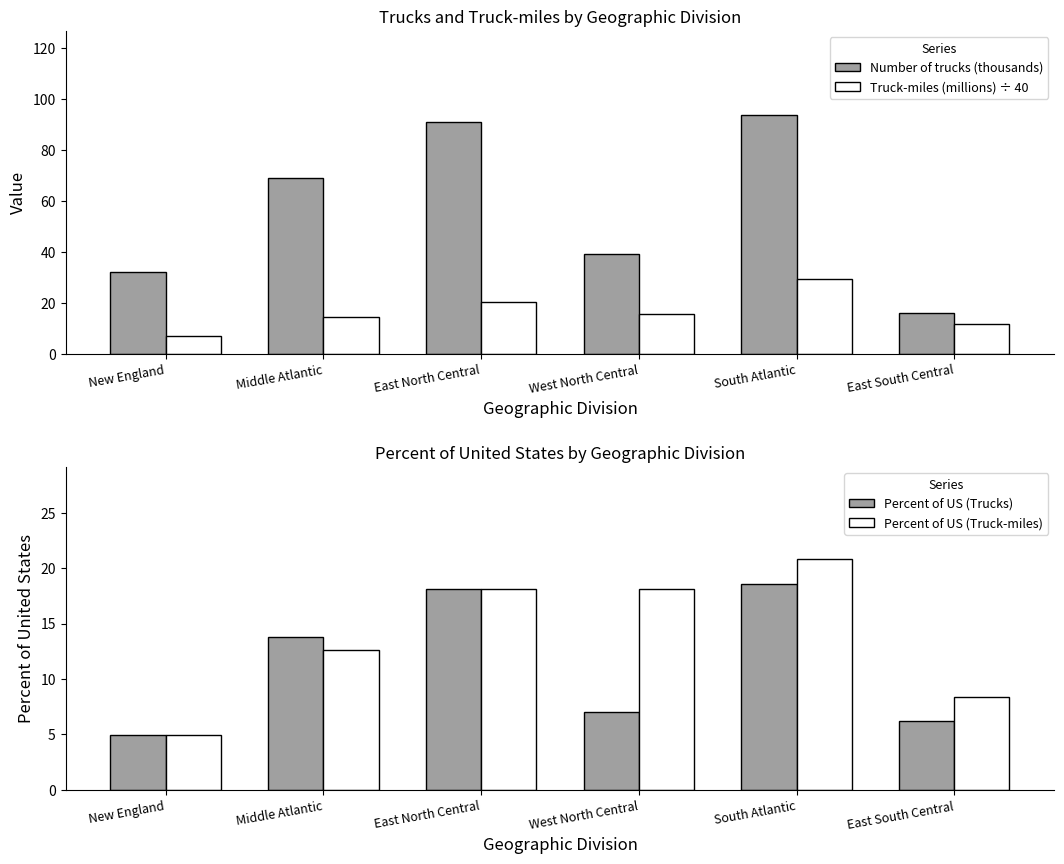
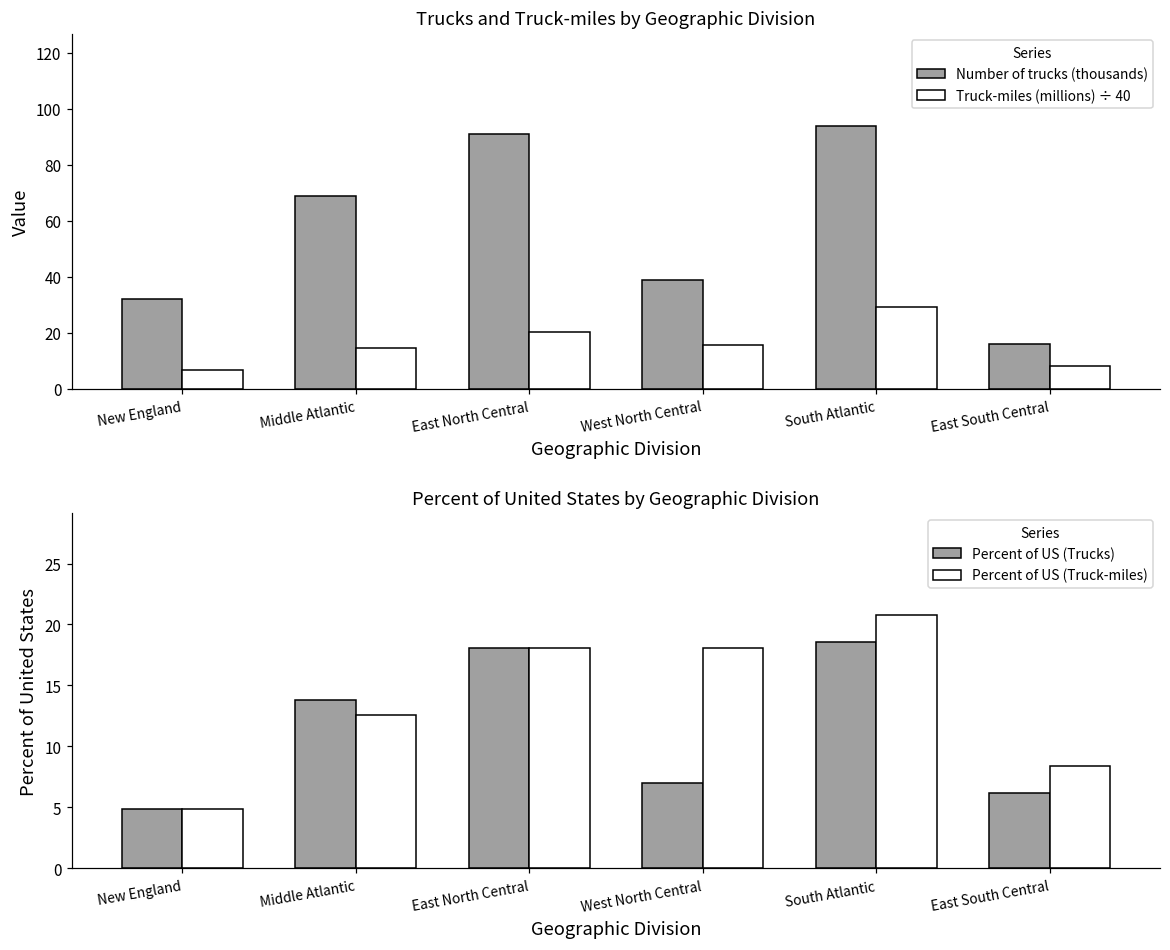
Trucks and Truck-miles by Geographic Division, Truck-miles (millions) ÷ 40, East South Central: 12 -> 8
